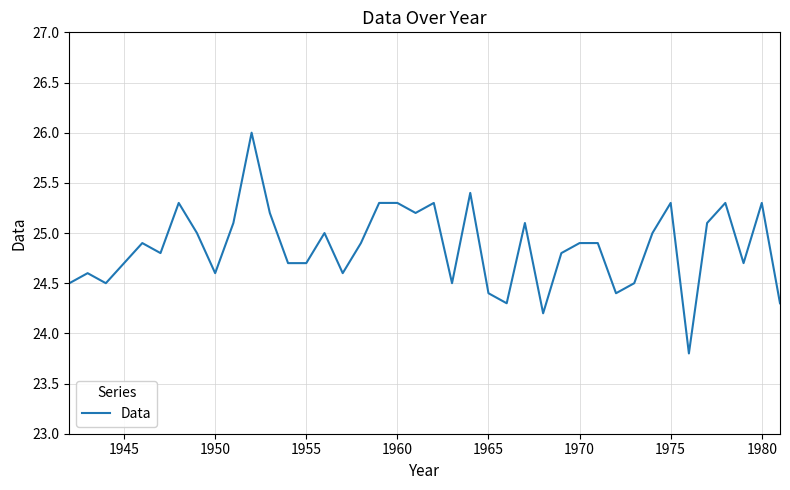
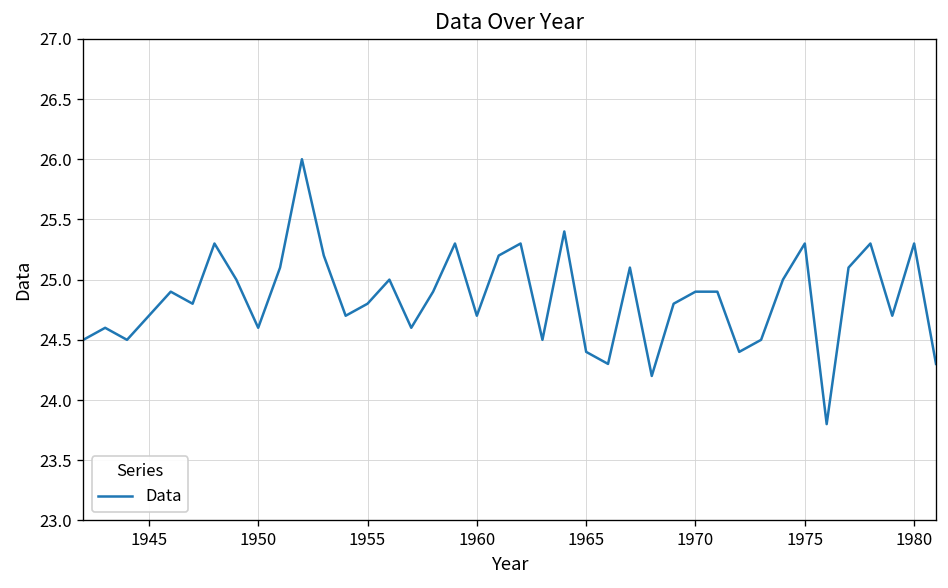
1955: 24.7 -> 24.8
1960: 25.3 -> 24.7
